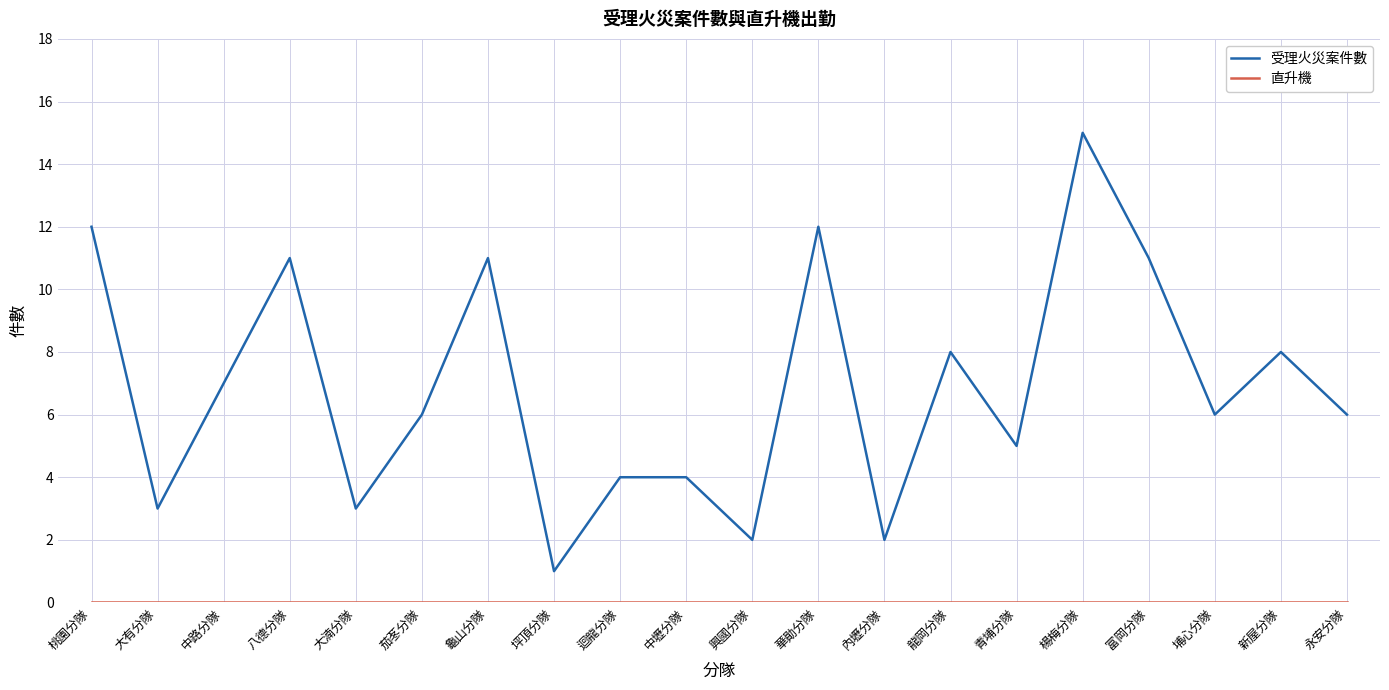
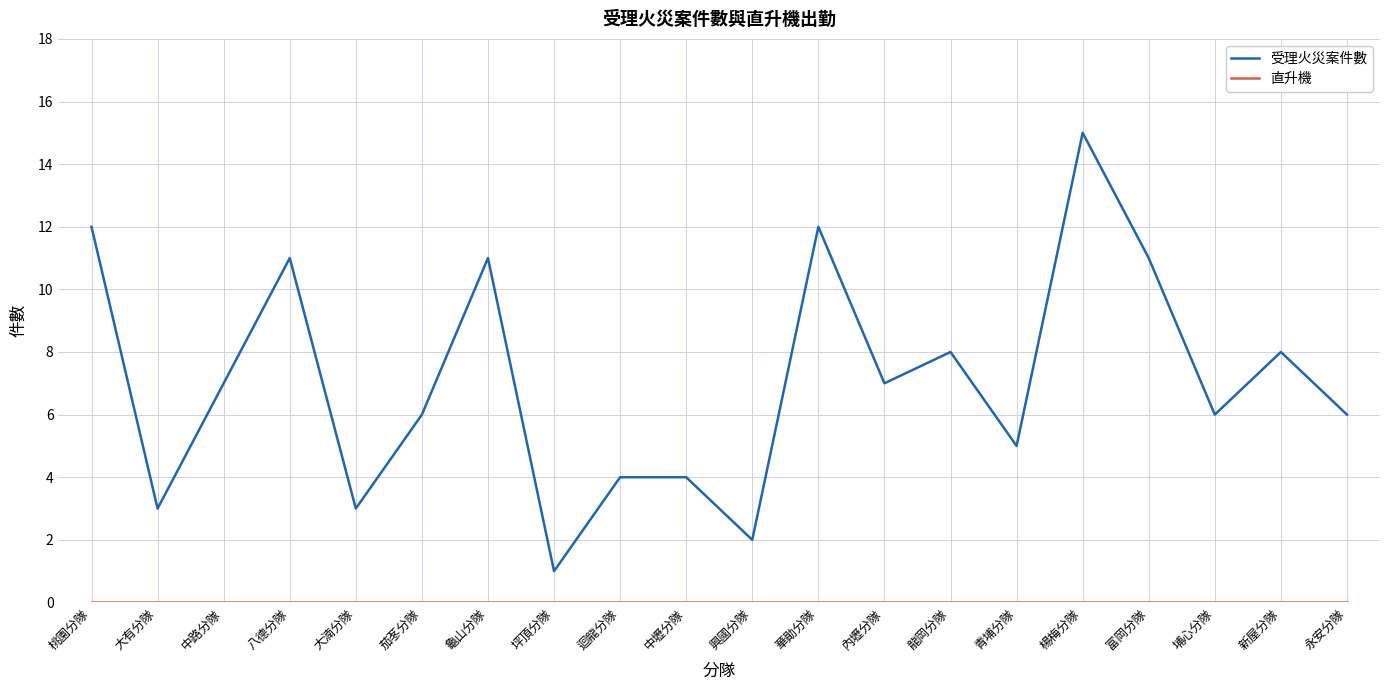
受理火災案件數, 內壢分隊: 2 -> 7
